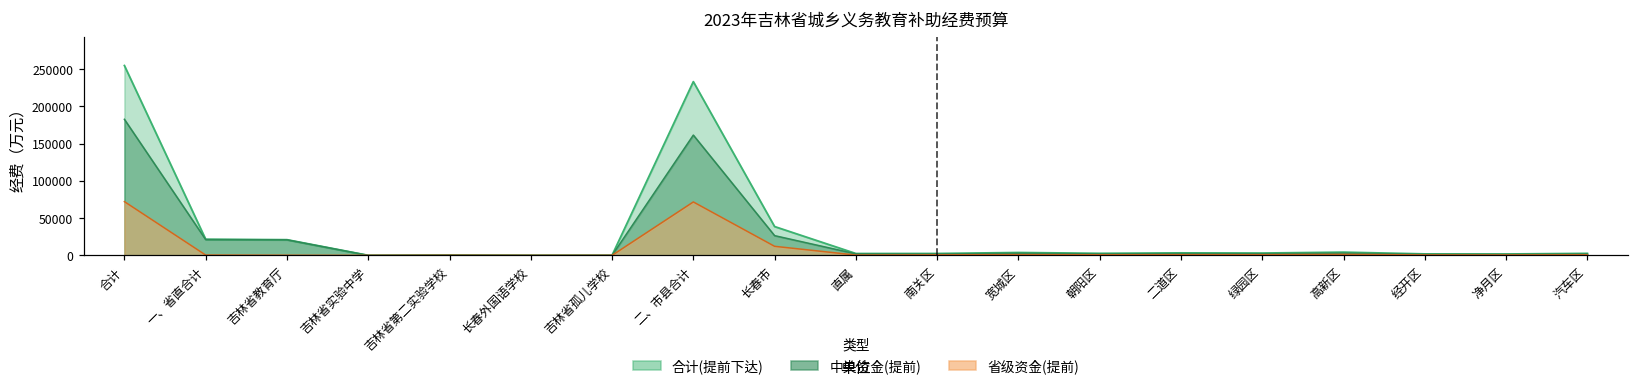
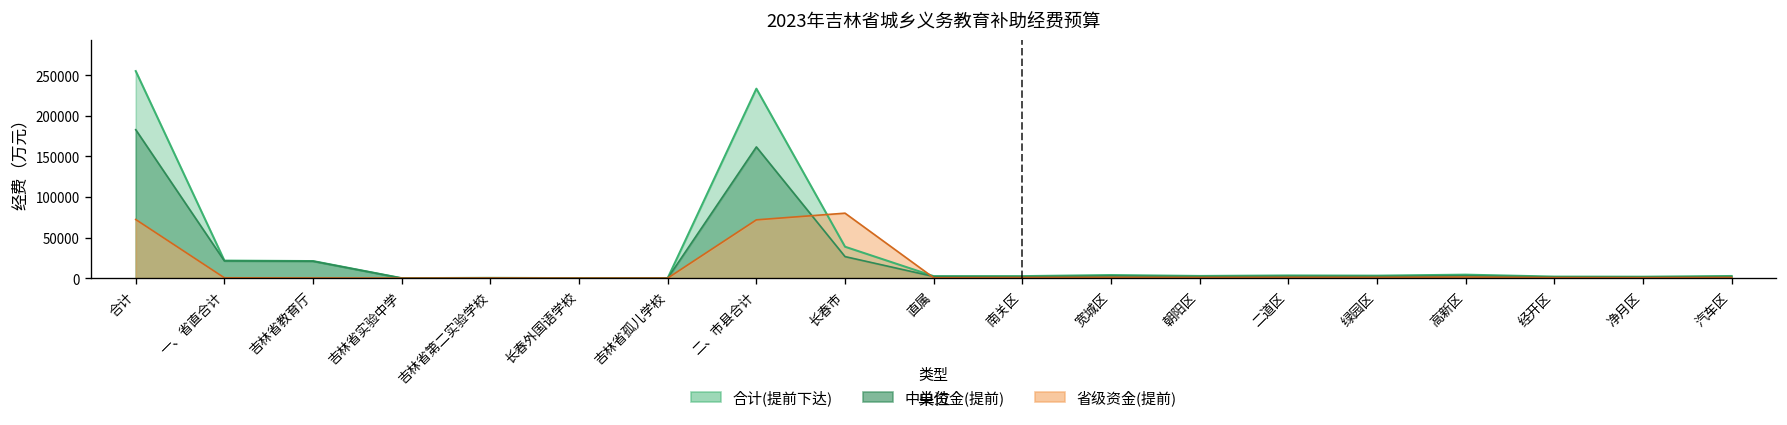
省级资金(提前), 长春市: 10000 -> 80000
